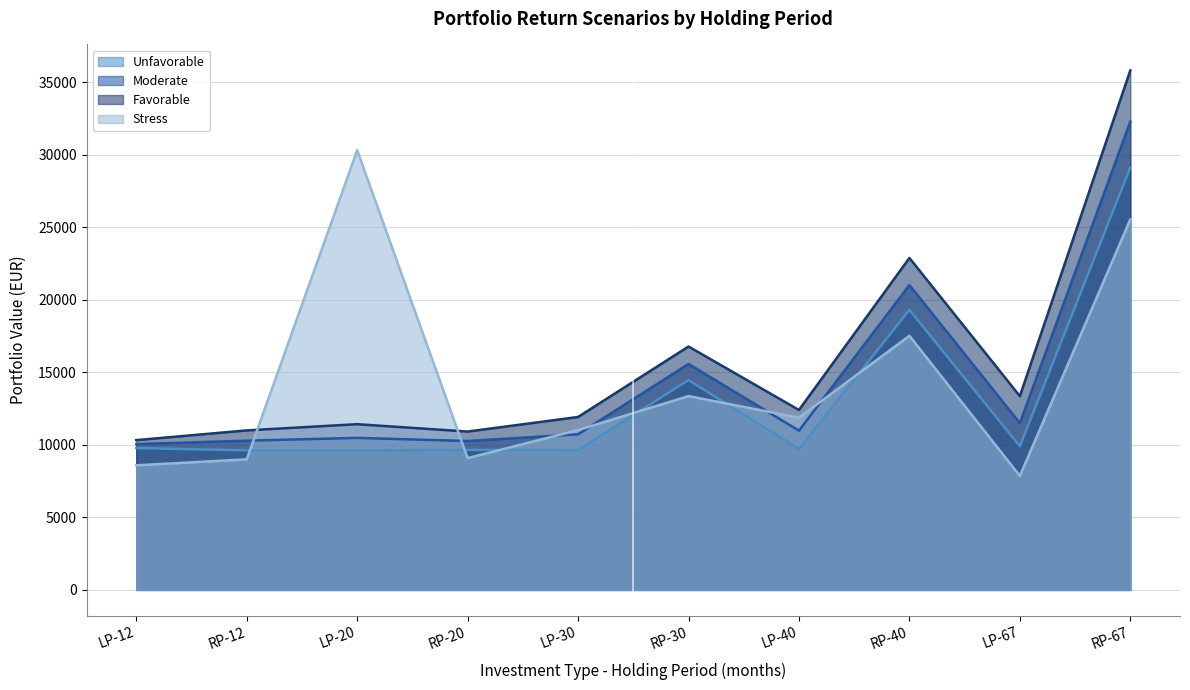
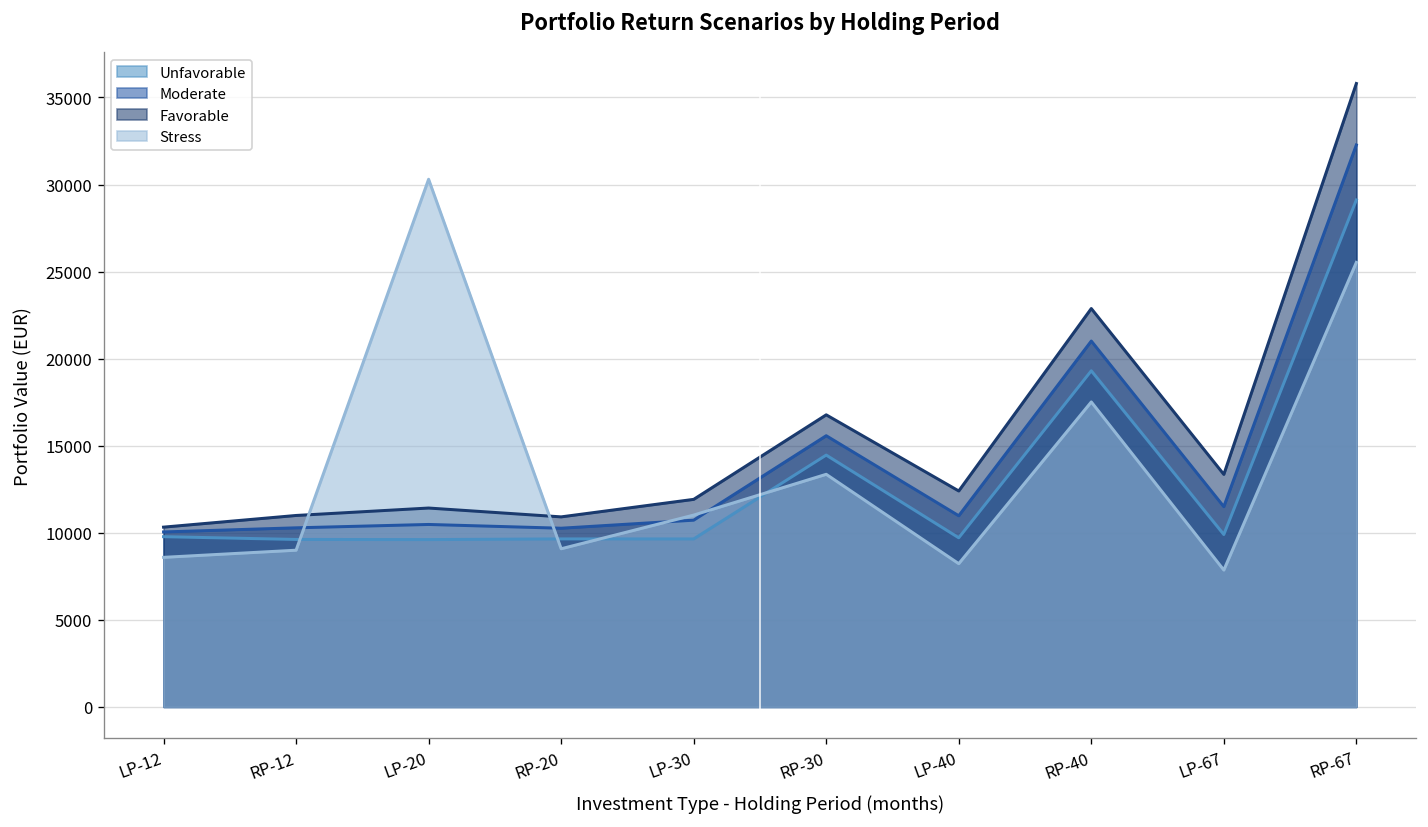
Stress, LP-40: 11900 -> 8200
